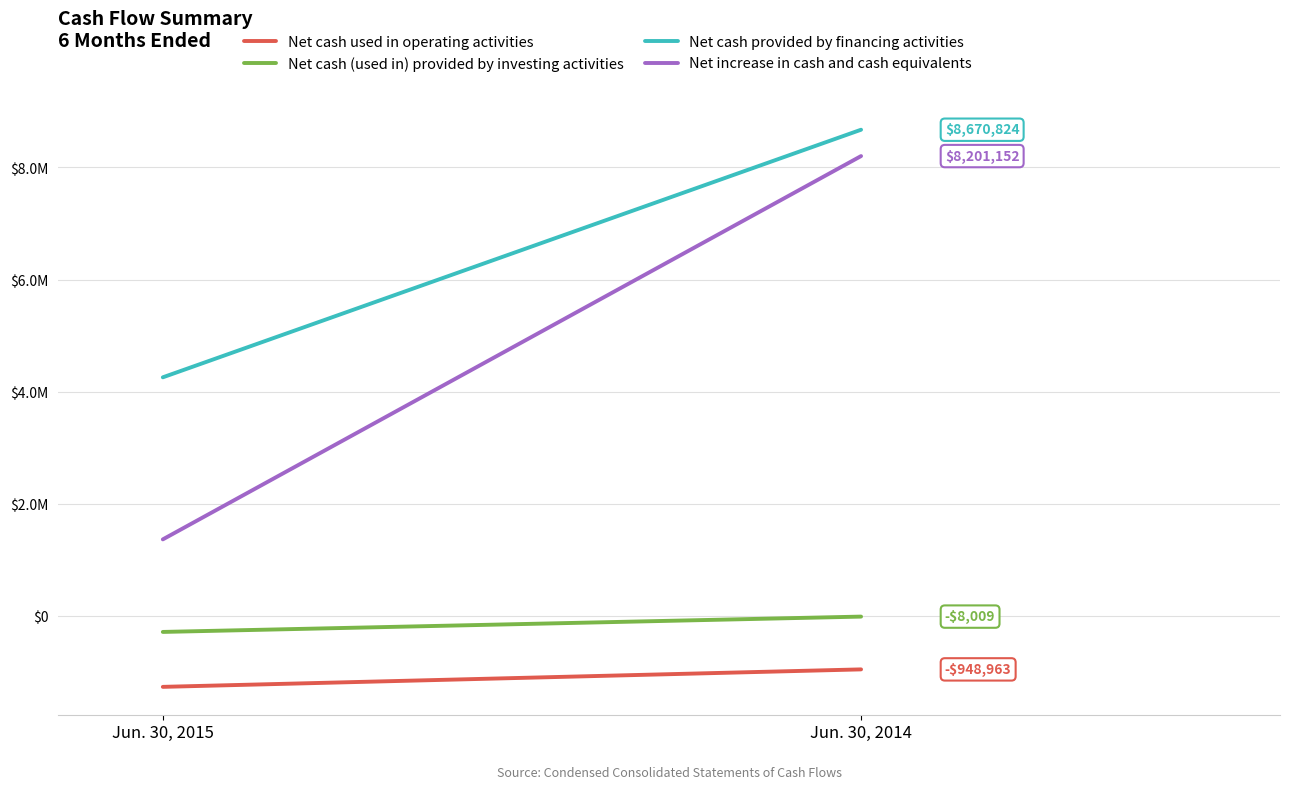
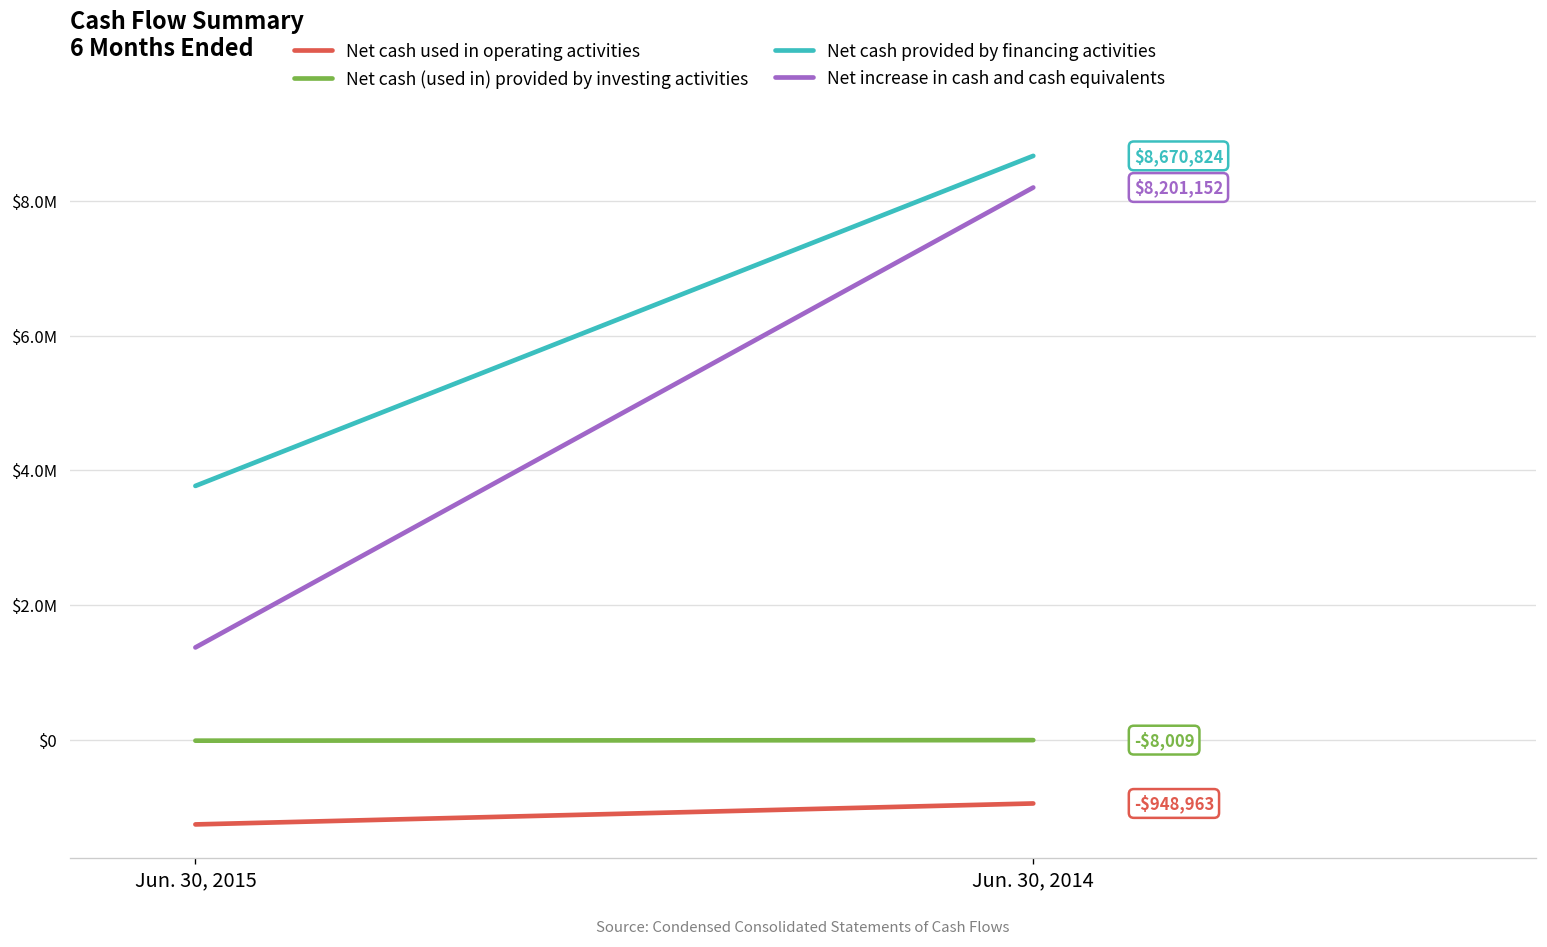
Net cash (used in) provided by investing activities, Jun. 30, 2015: $-300000 -> $0
Net cash provided by financing activities, Jun. 30, 2015: $4300000 -> $3800000
